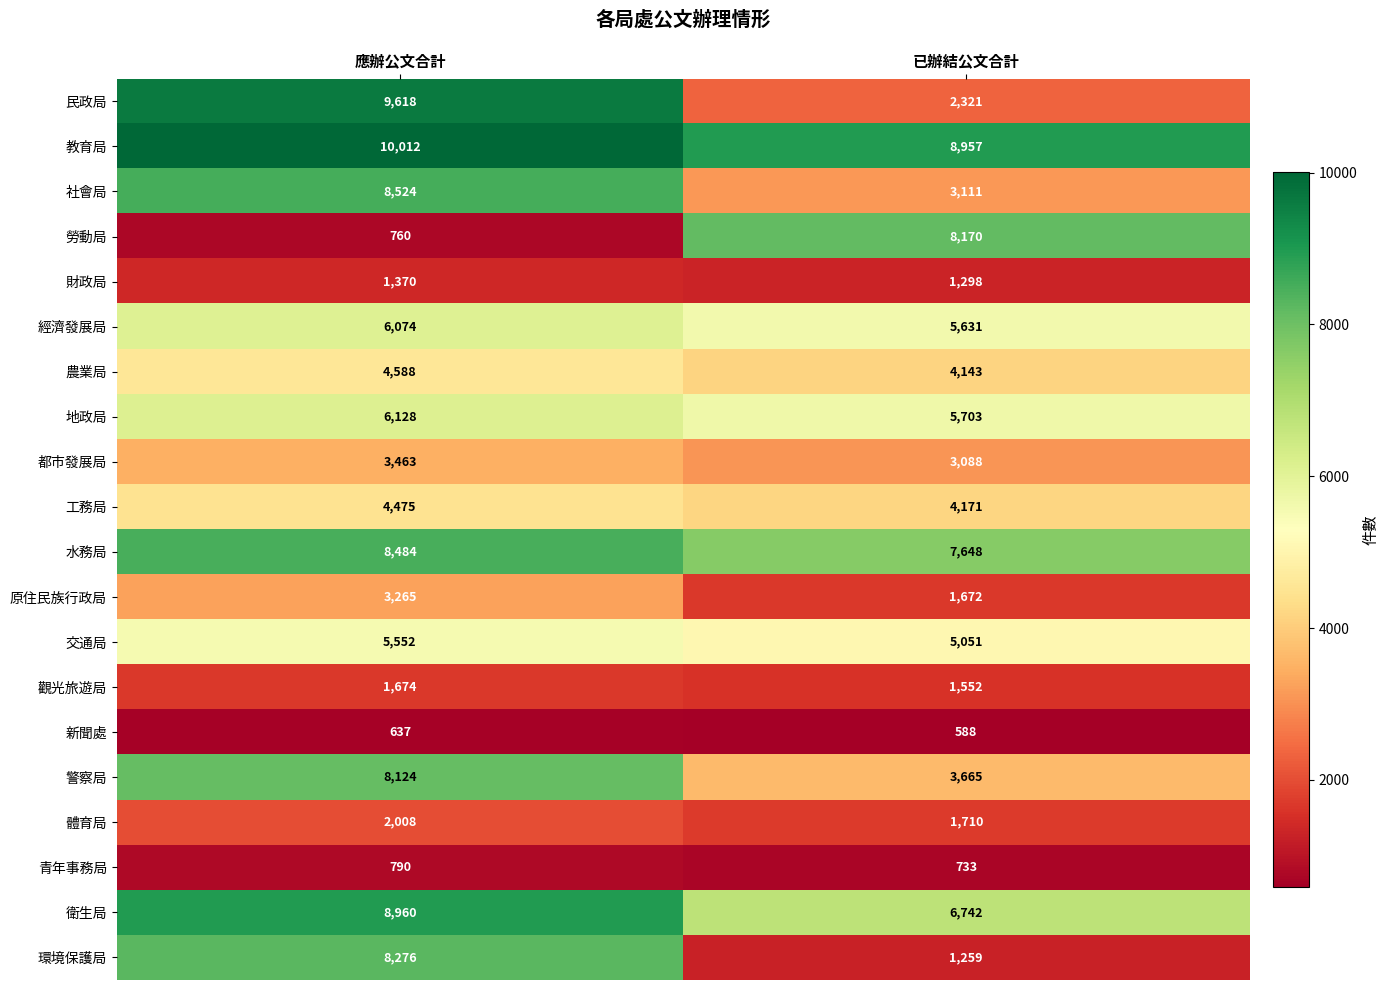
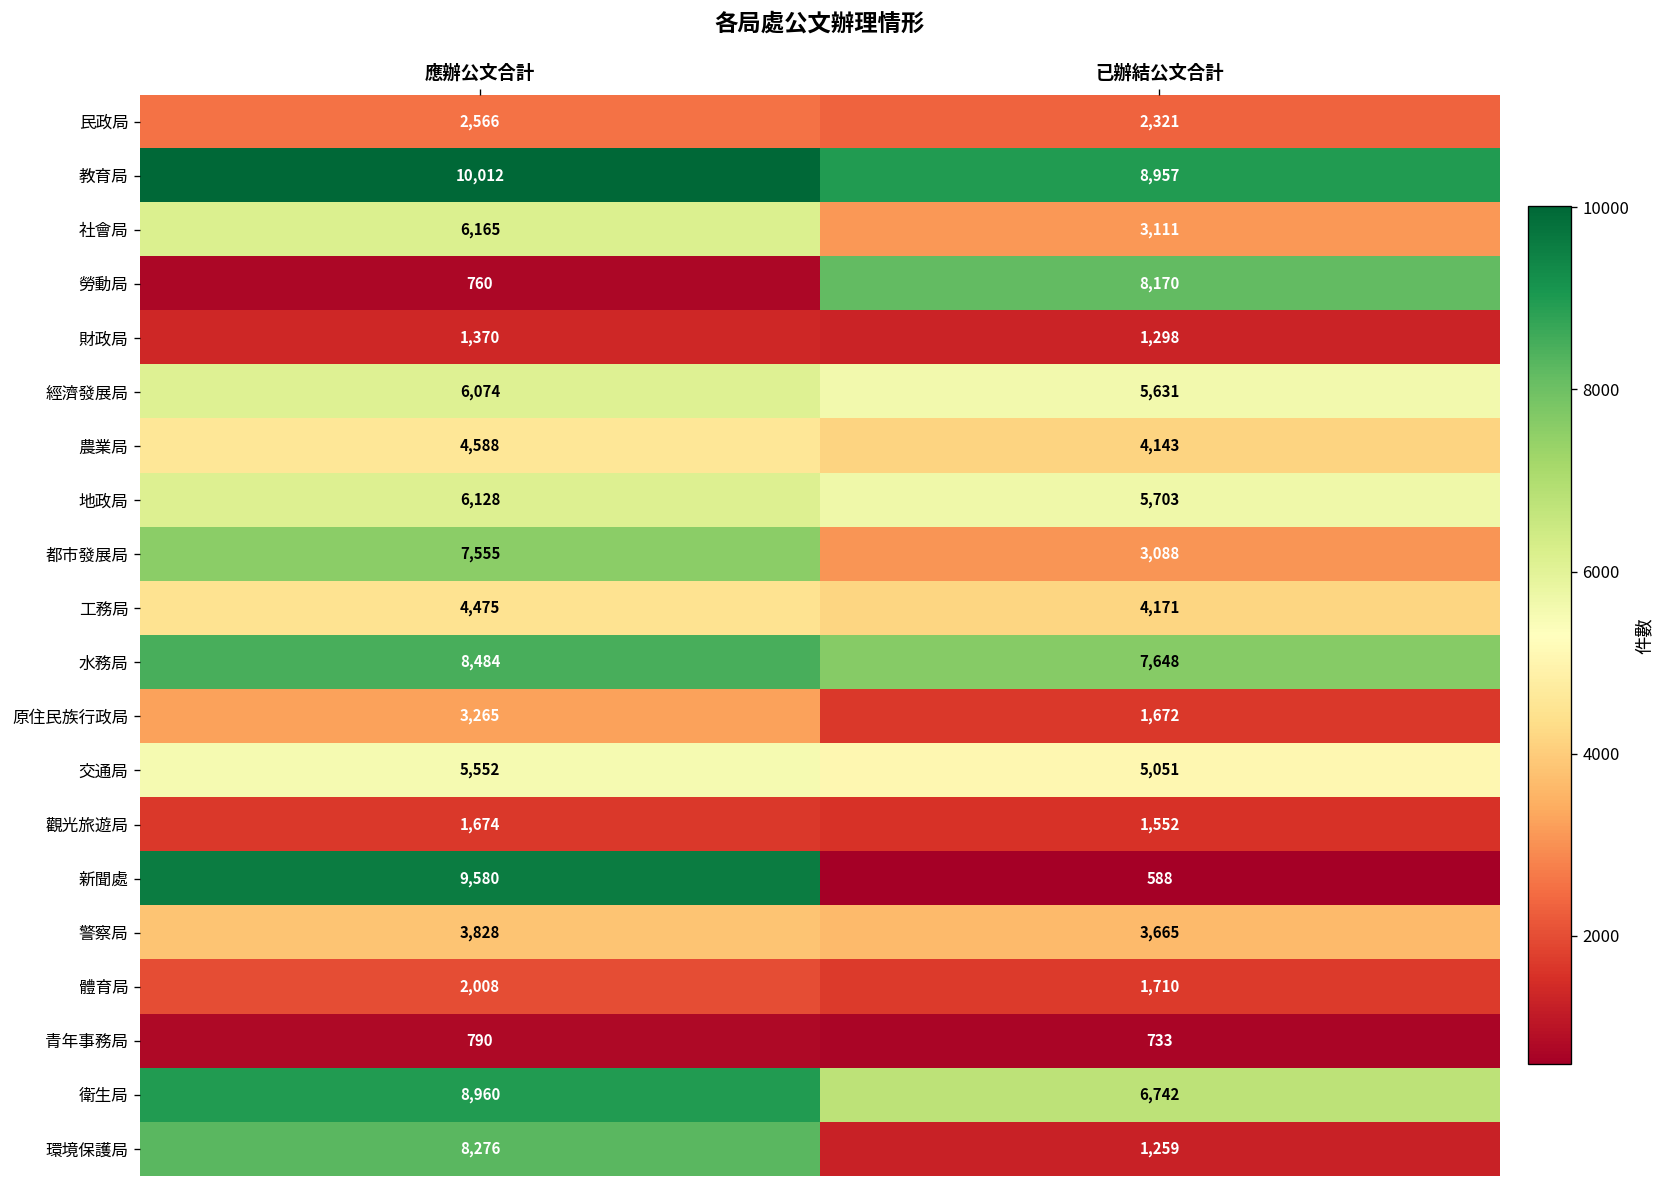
民政局, 應辦公文合計: 9,618 -> 2,566
社會局, 應辦公文合計: 8,524 -> 6,165
都市發展局, 應辦公文合計: 3,463 -> 7,555
新聞處, 應辦公文合計: 637 -> 9,580
警察局, 應辦公文合計: 8,124 -> 3,828
